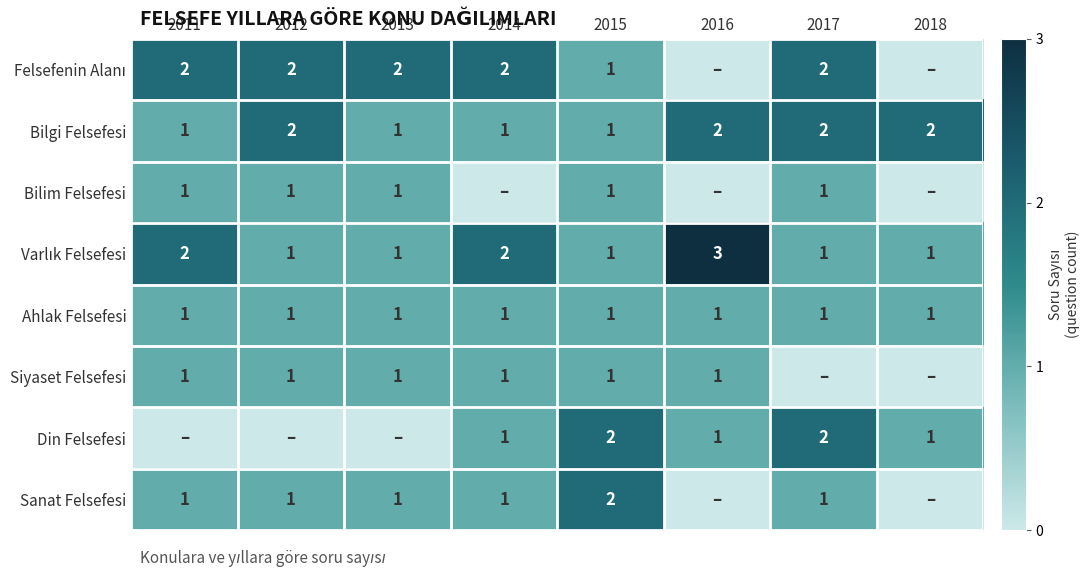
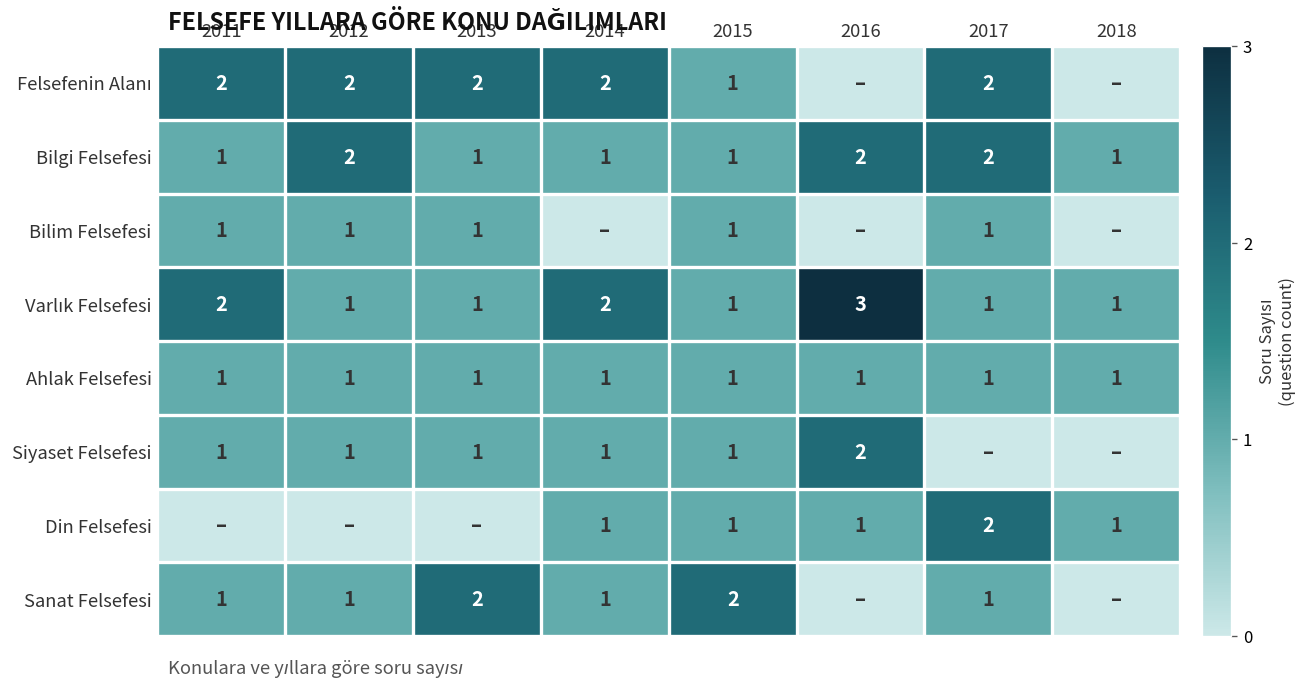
Bilgi Felsefesi, 2018: 2 -> 1
Siyaset Felsefesi, 2016: 1 -> 2
Din Felsefesi, 2015: 2 -> 1
Sanat Felsefesi, 2013: 1 -> 2
